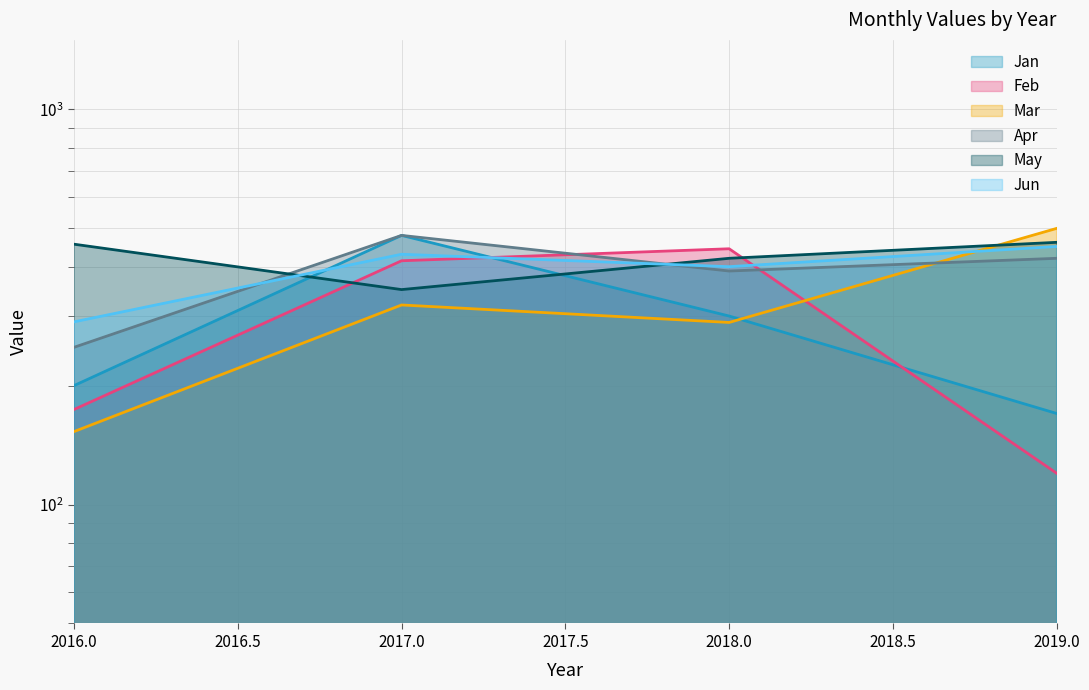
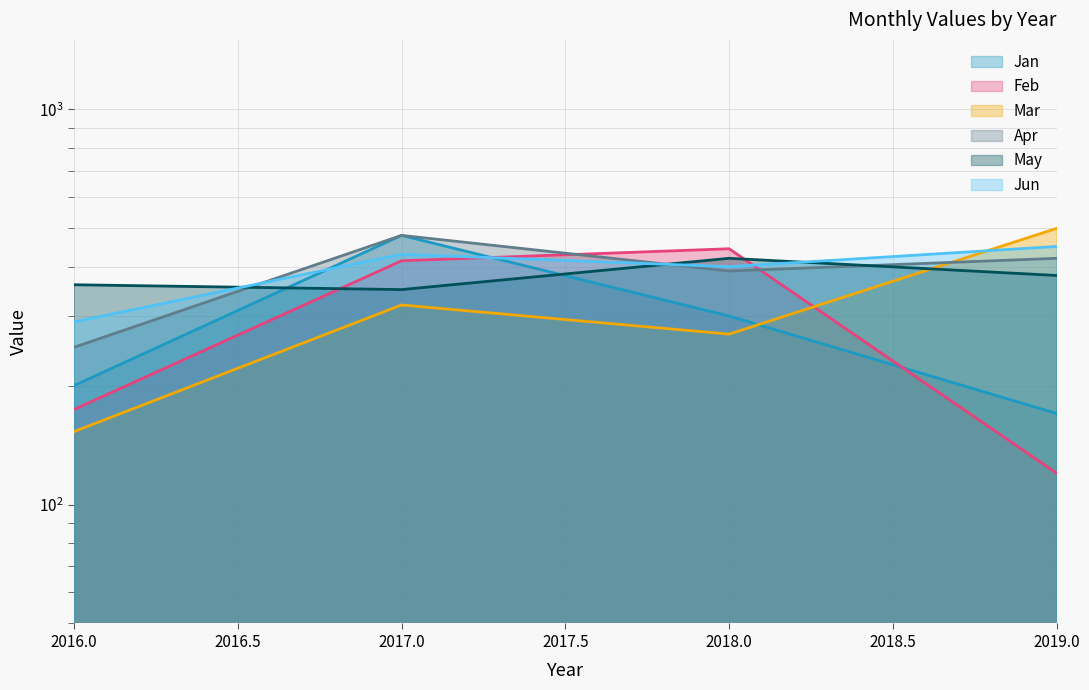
May, 2016.0: 460 -> 360
Mar, 2018.0: 290 -> 270
May, 2019.0: 460 -> 380
